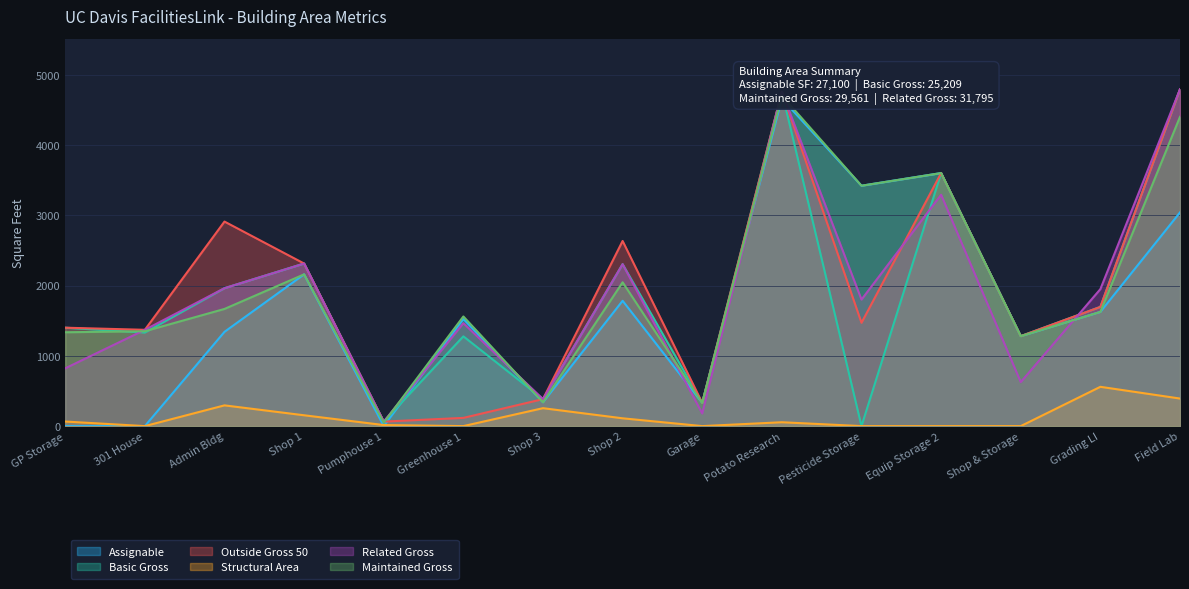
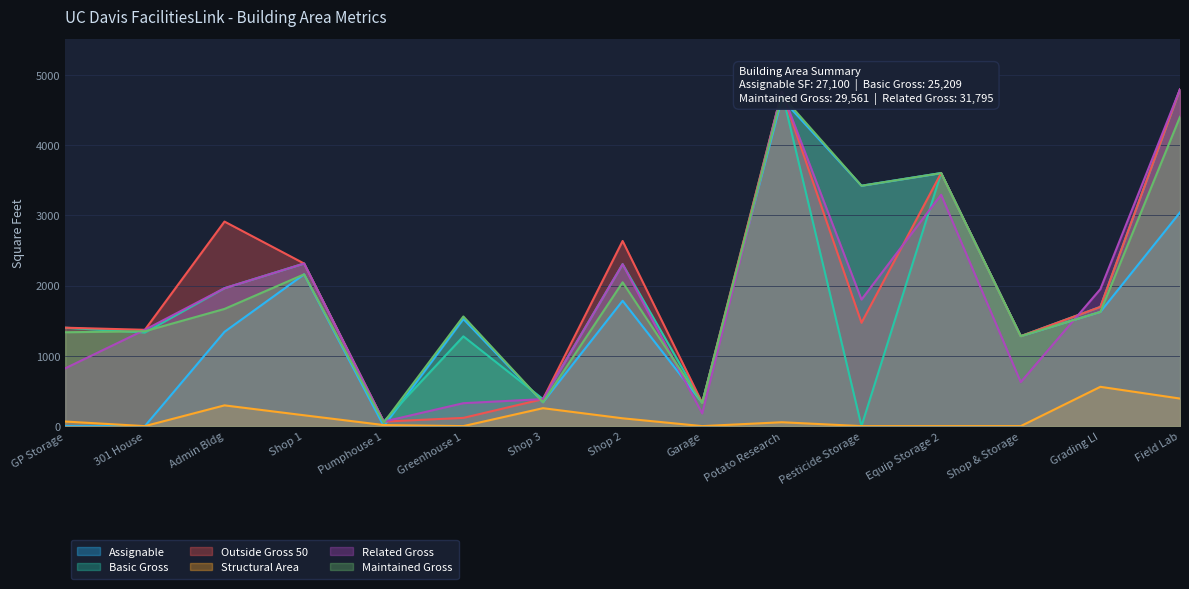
Related Gross, Greenhouse 1: 1500 -> 300
